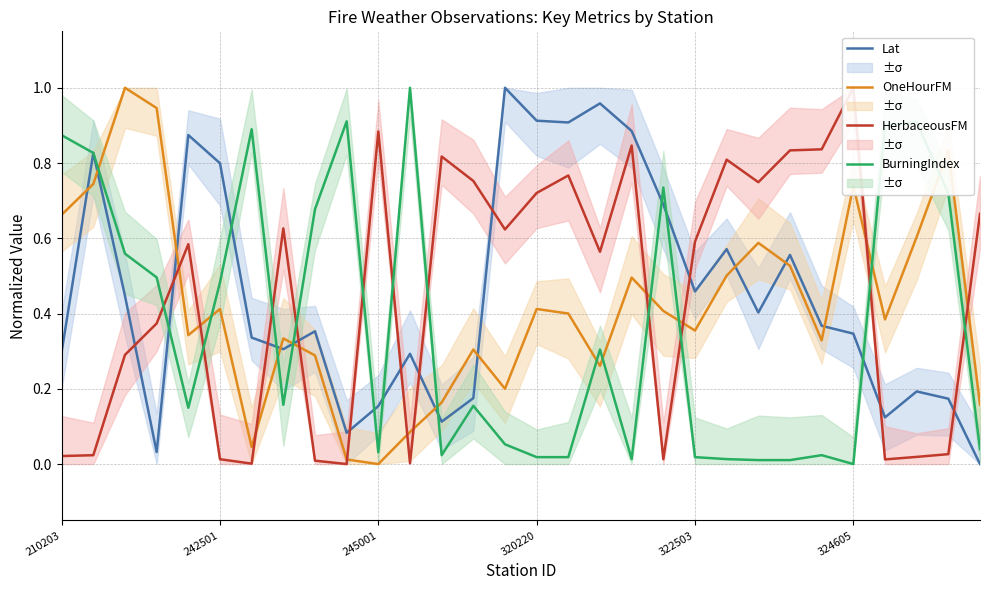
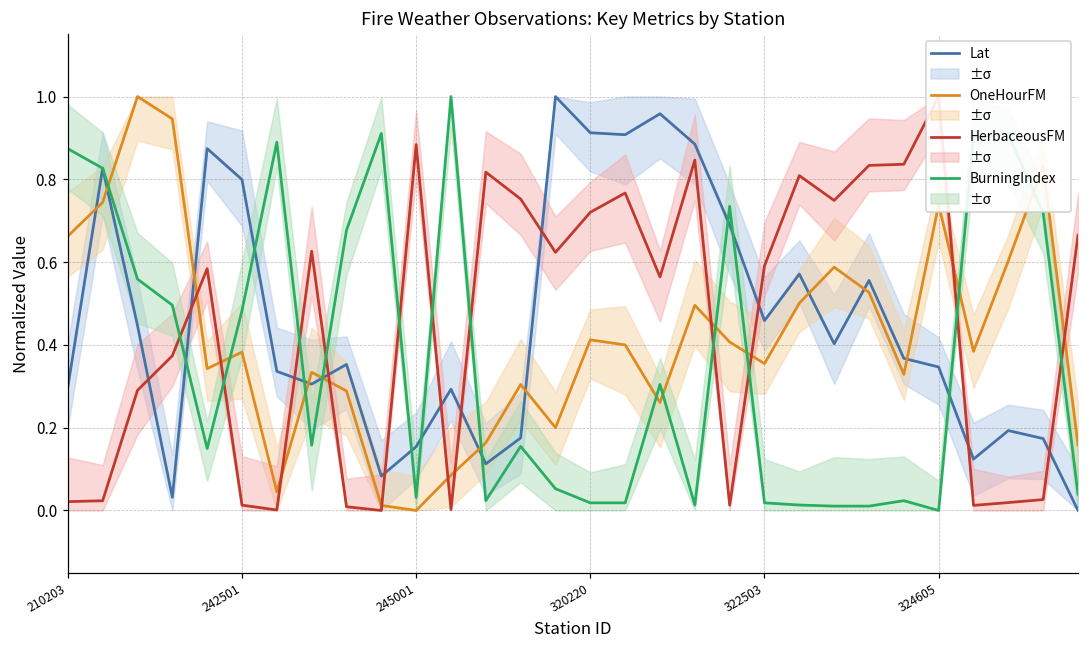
OneHourFM, 242501: 0.41 -> 0.38
